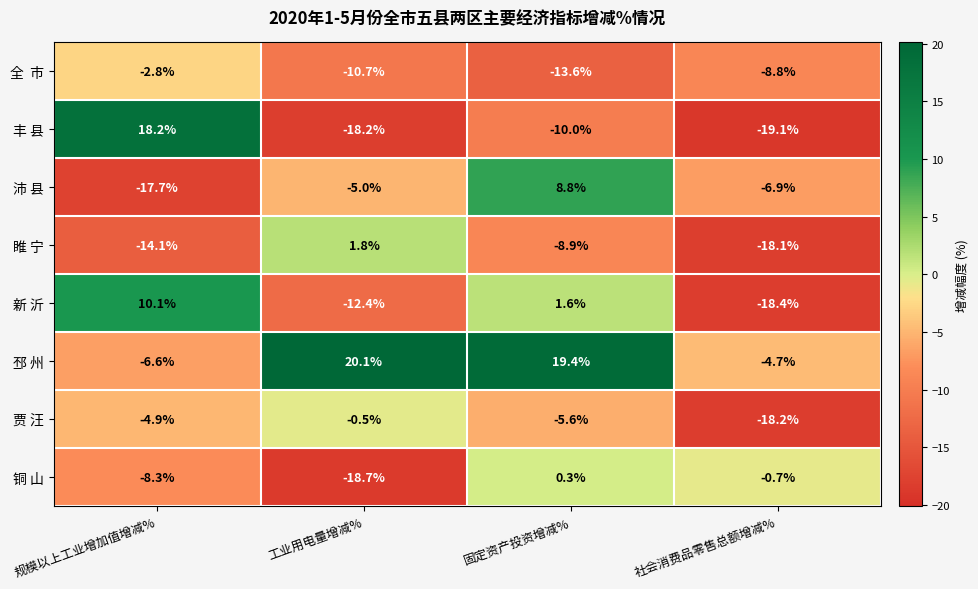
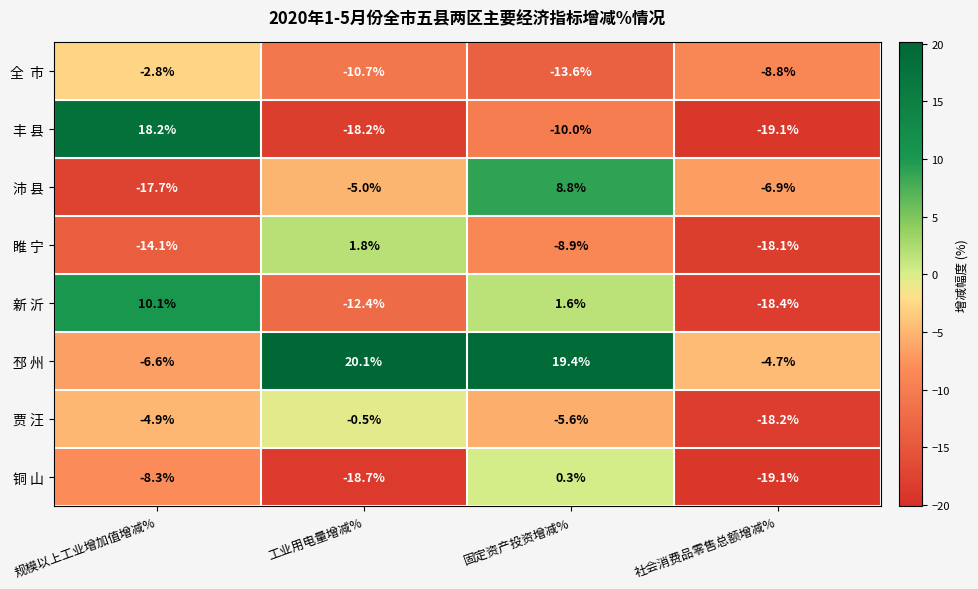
铜 山, 社会消费品零售总额增减%: -0.7% -> -19.1%
